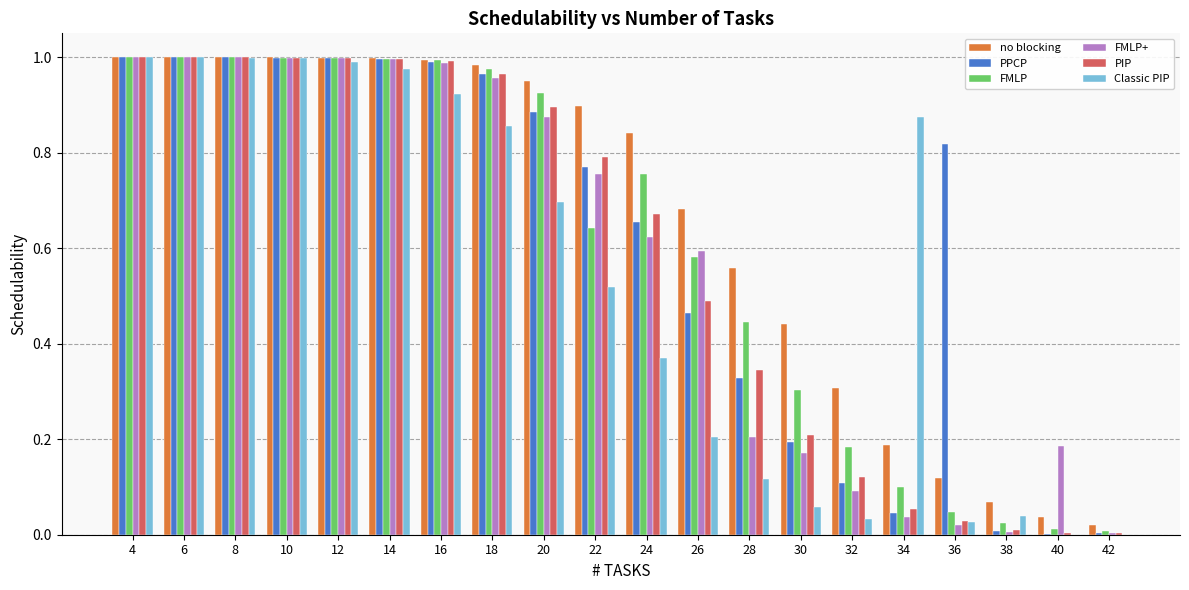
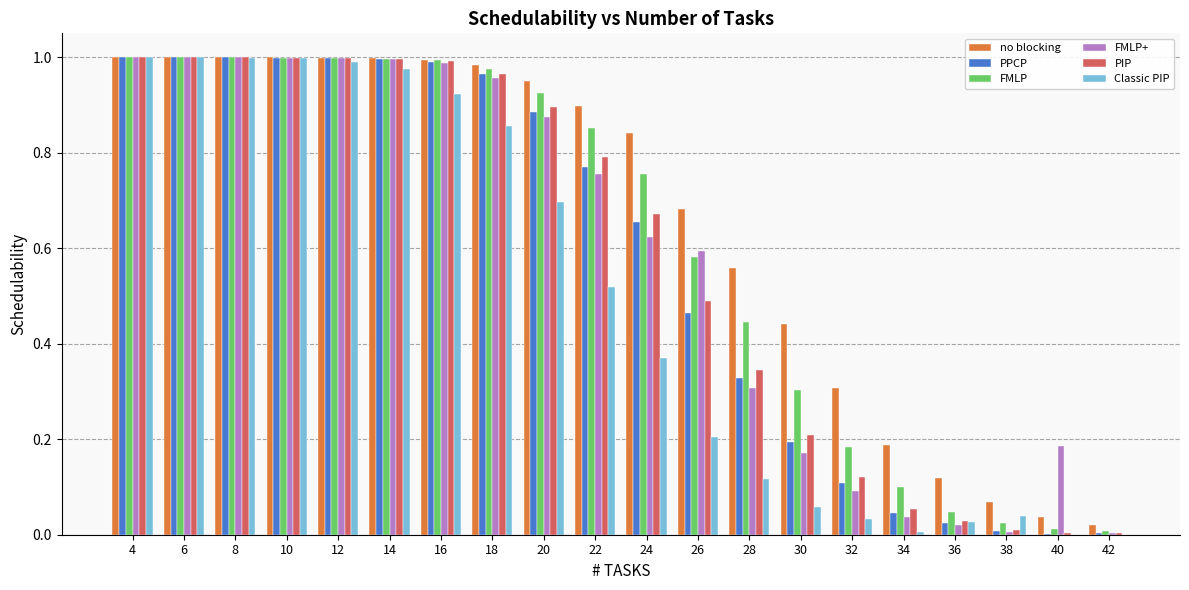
FMLP, 22: 0.64 -> 0.85
FMLP+, 28: 0.21 -> 0.31
Classic PIP, 34: 0.88 -> 0.01
PPCP, 36: 0.82 -> 0.02
